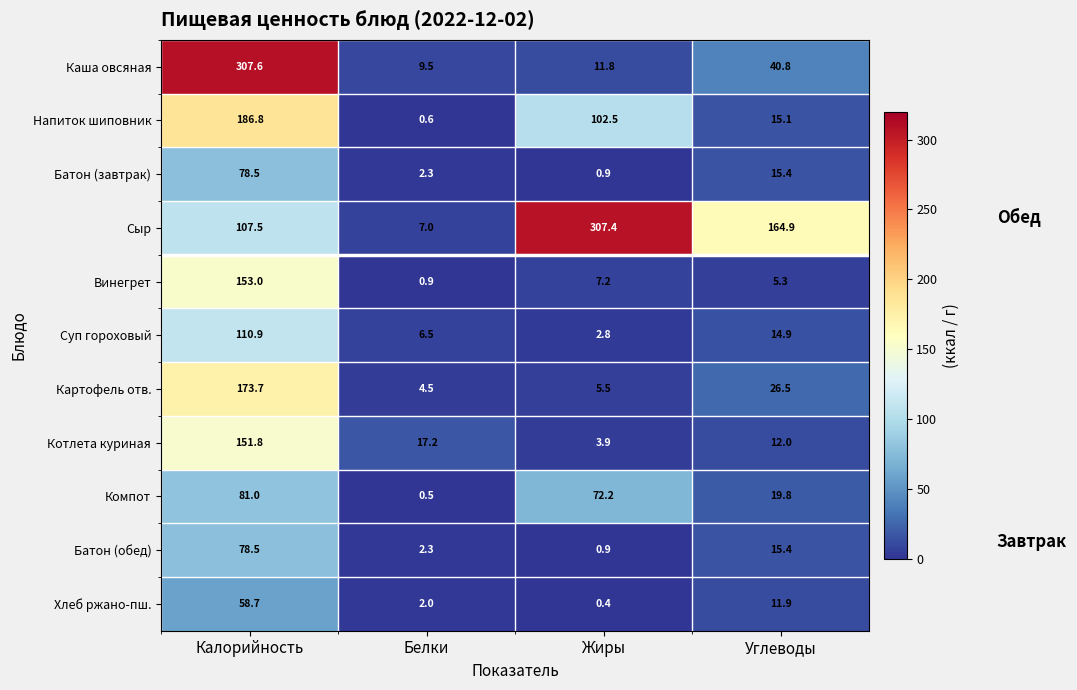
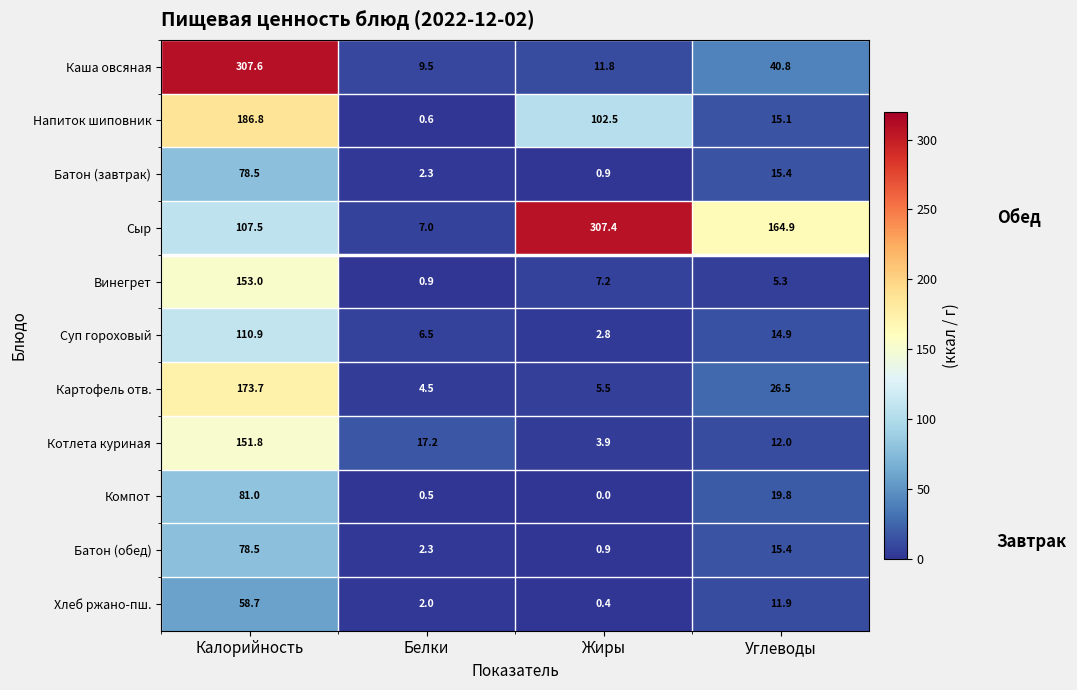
Компот, Жиры: 72.2 -> 0.0
